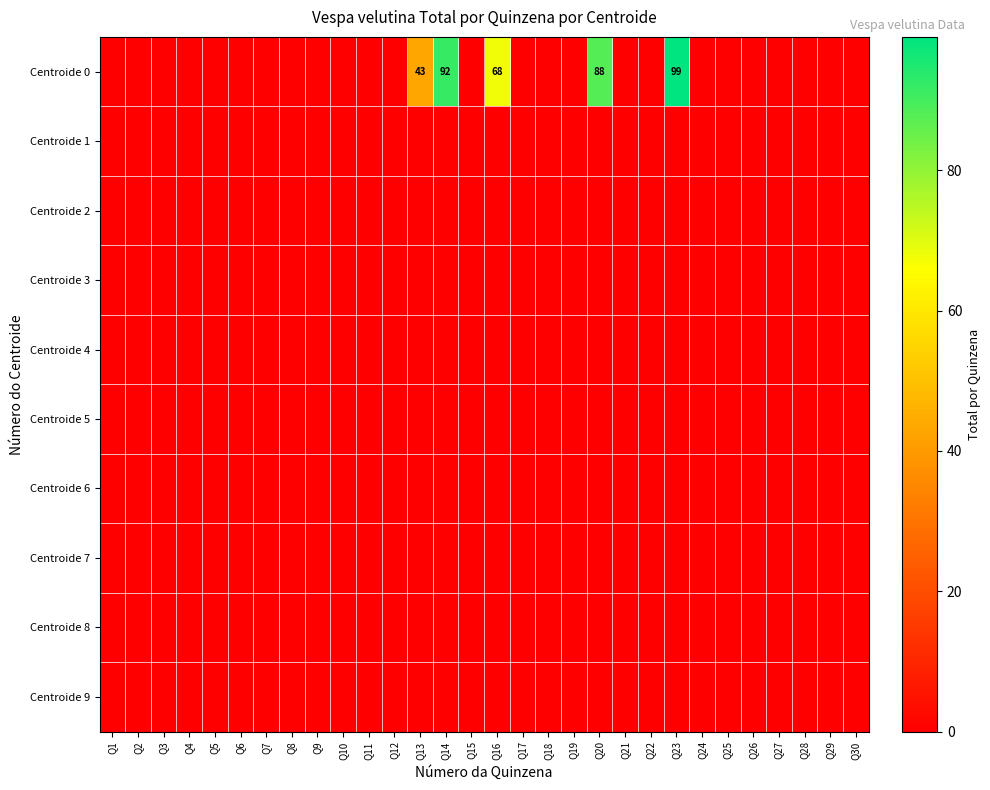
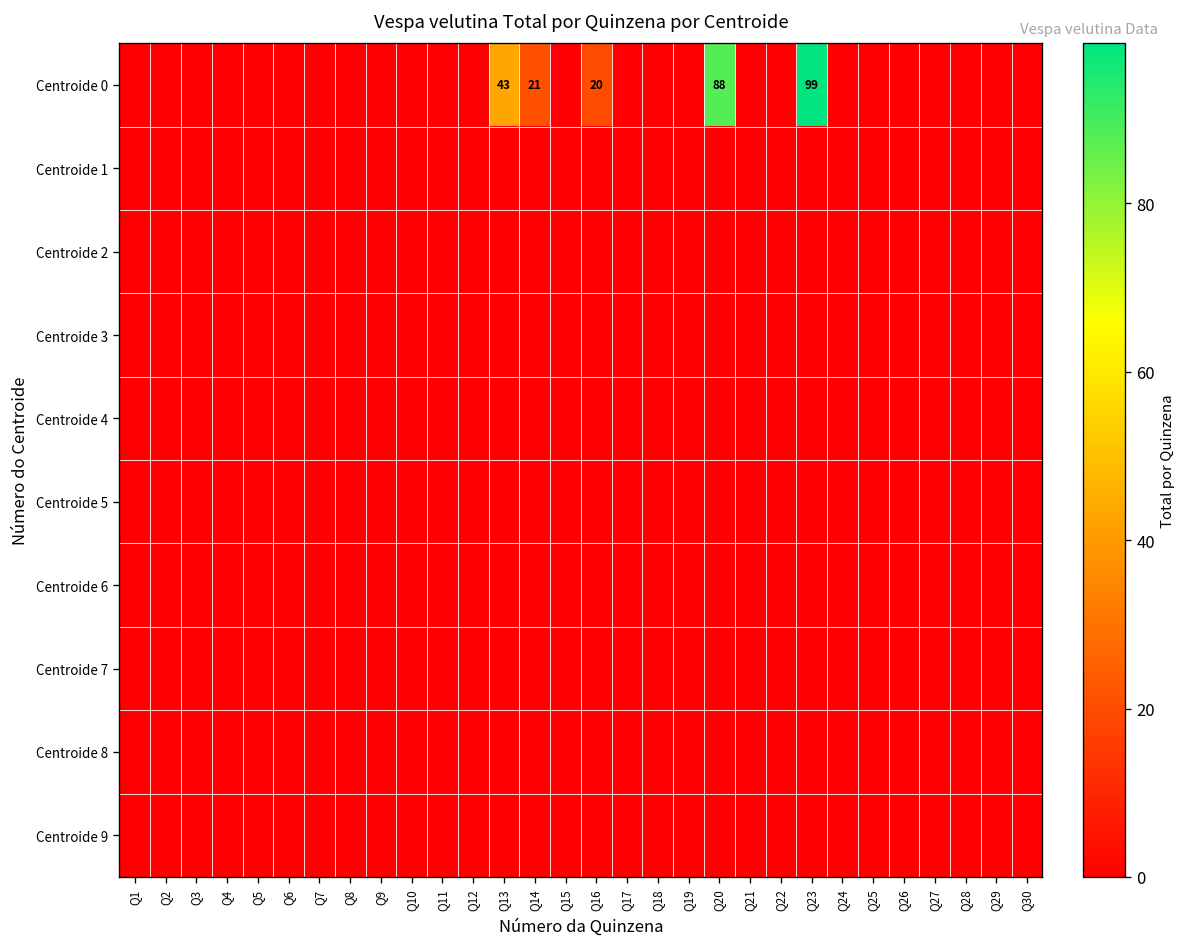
Centroide 0, Q14: 92 -> 21
Centroide 0, Q16: 68 -> 20
